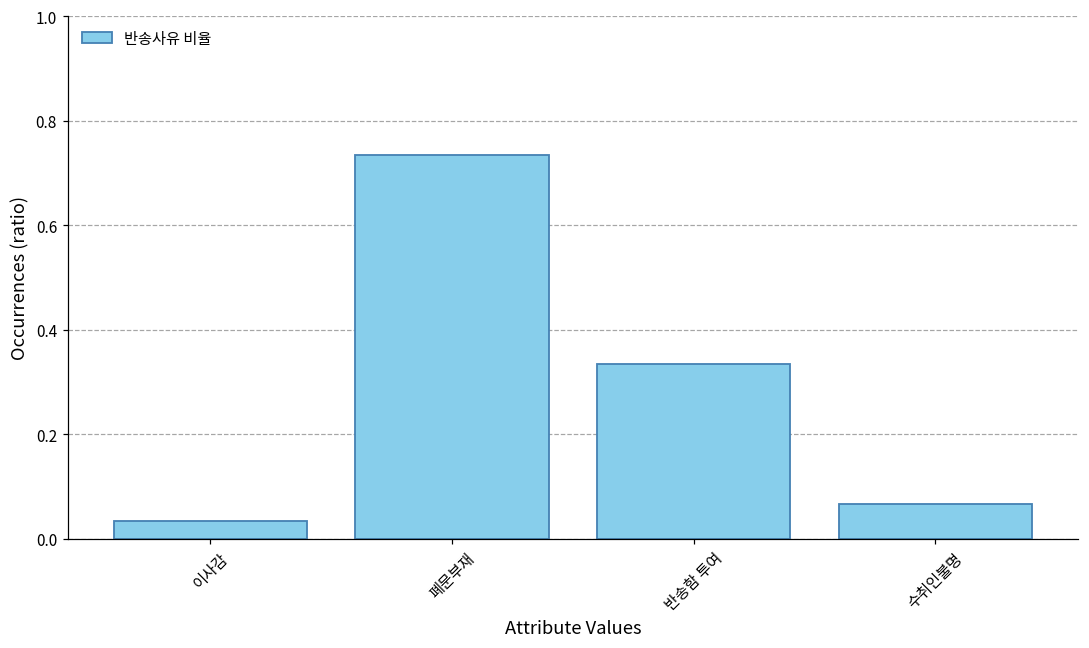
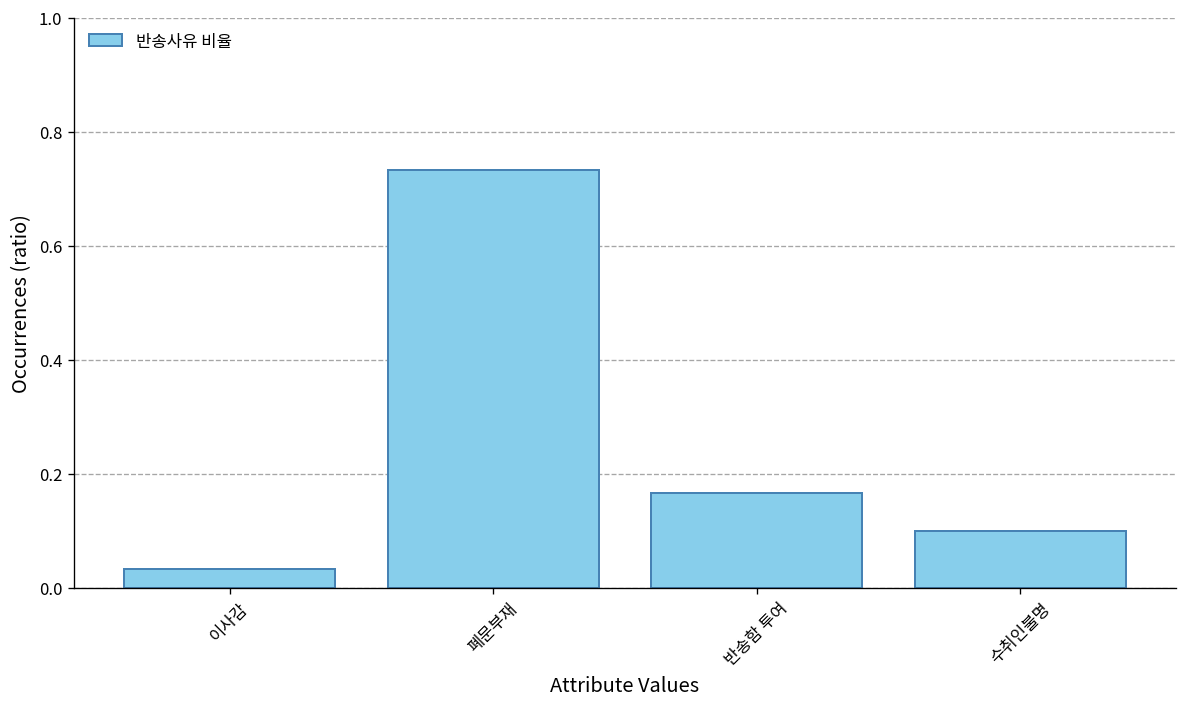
반송함 투여: 0.33 -> 0.17
수취인불명: 0.07 -> 0.10
